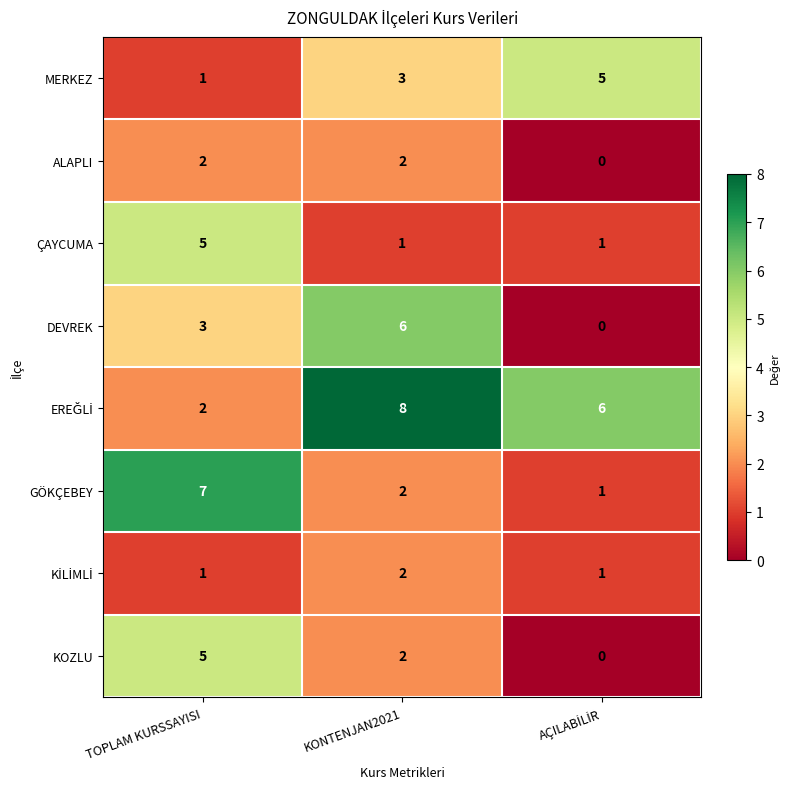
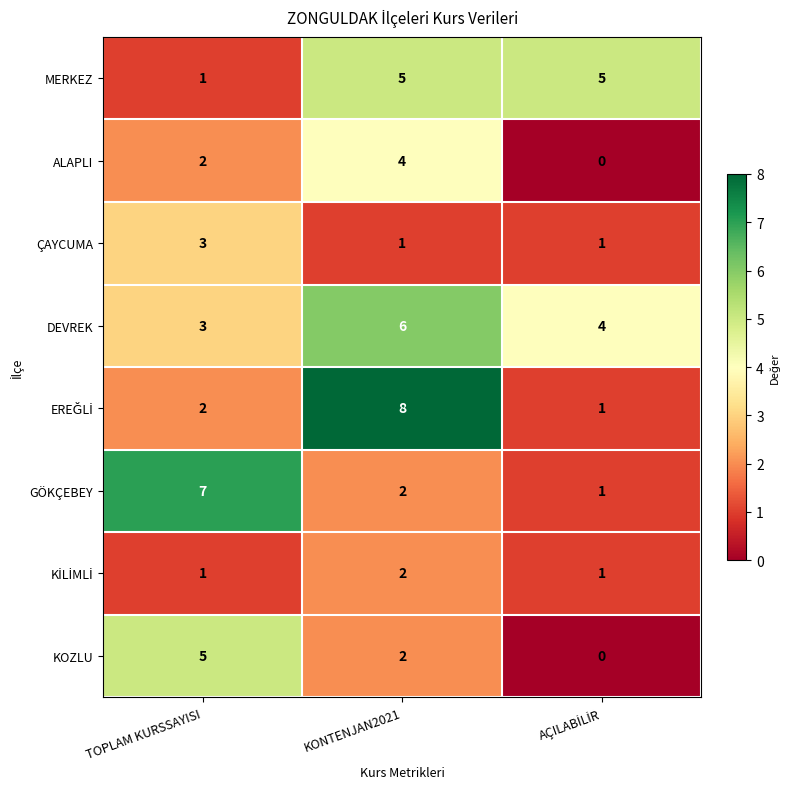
MERKEZ, KONTENJAN2021: 3 -> 5
ALAPLI, KONTENJAN2021: 2 -> 4
ÇAYCUMA, TOPLAM KURSSAYISI: 5 -> 3
DEVREK, AÇILABİLİR: 0 -> 4
EREĞLİ, AÇILABİLİR: 6 -> 1
